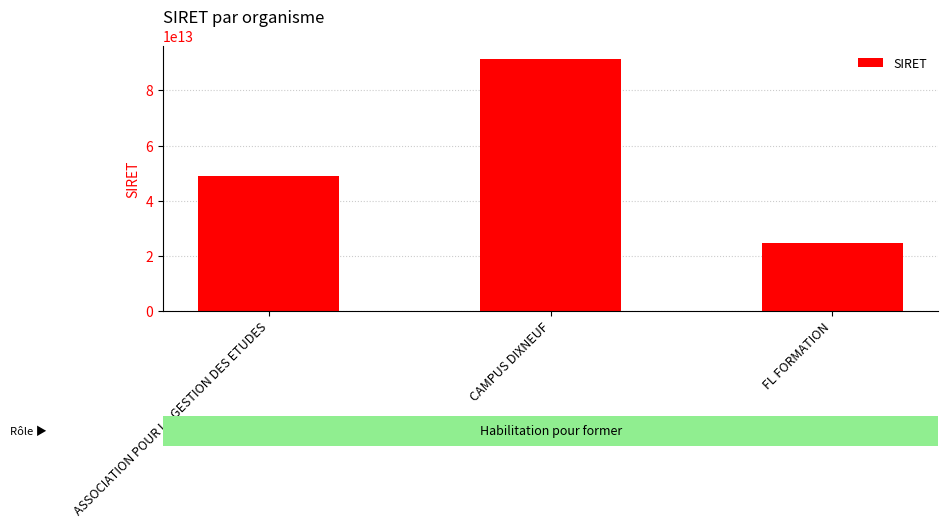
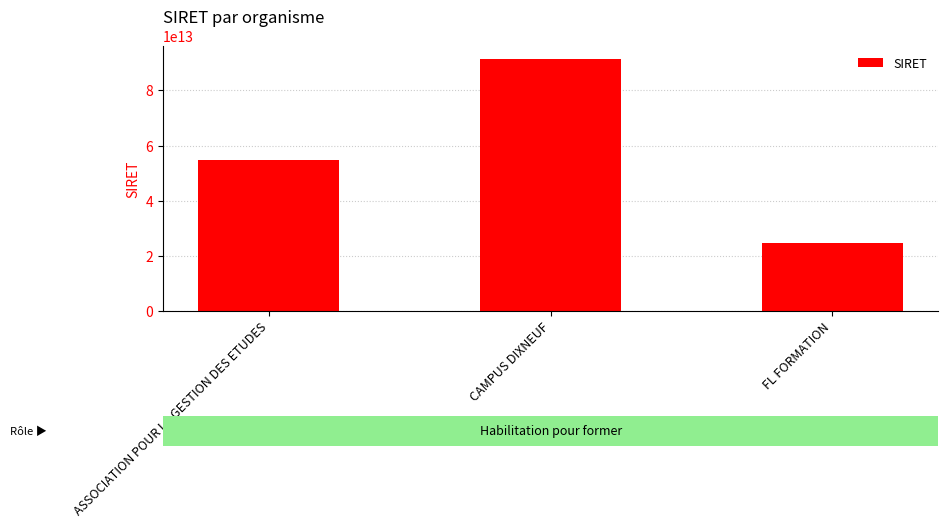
ASSOCIATION POUR LA GESTION DES ETUDES: 49000000000000 -> 55000000000000
